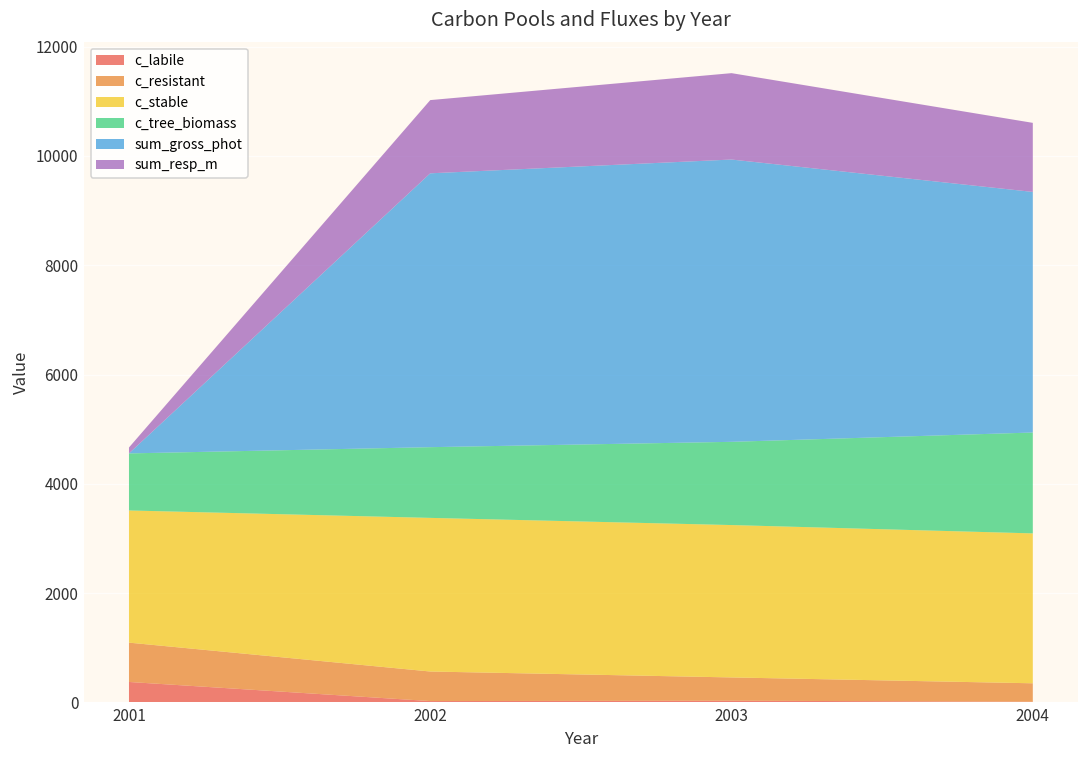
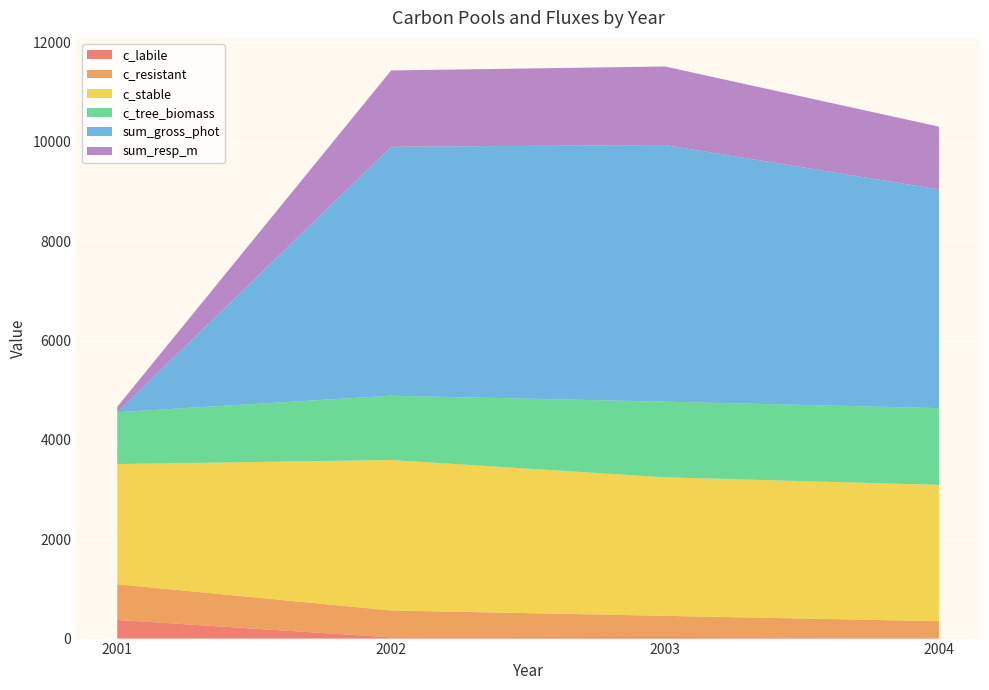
c_stable, 2002: 2800 -> 3000
sum_resp_m, 2002: 1300 -> 1500
c_tree_biomass, 2004: 1800 -> 1500
